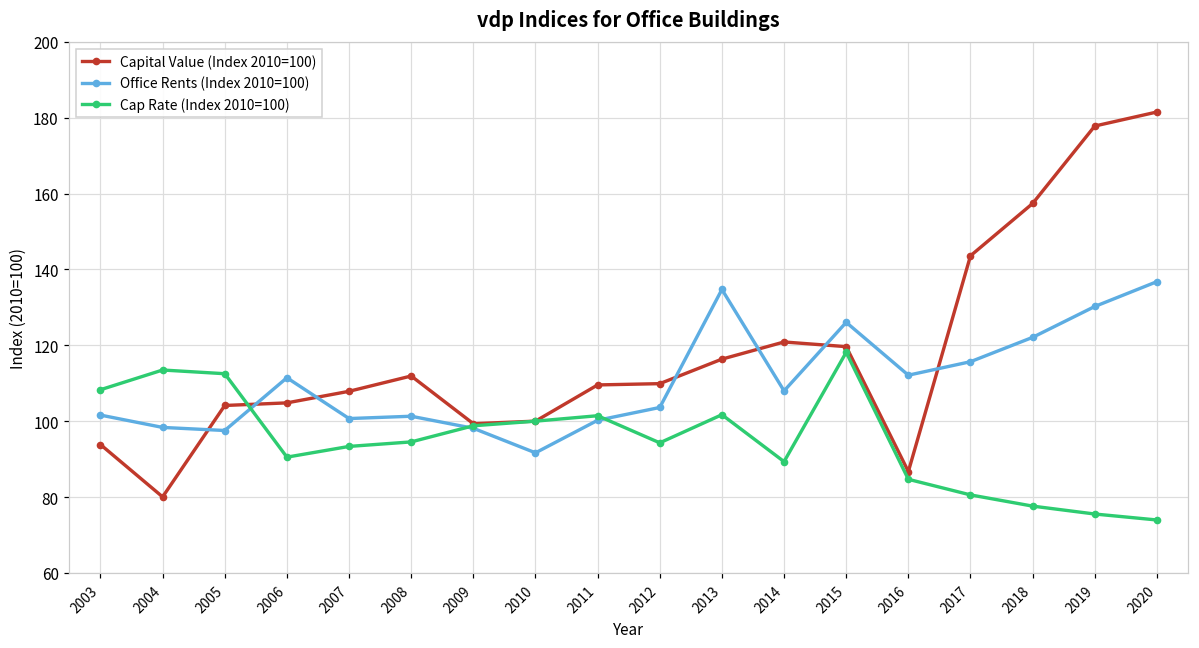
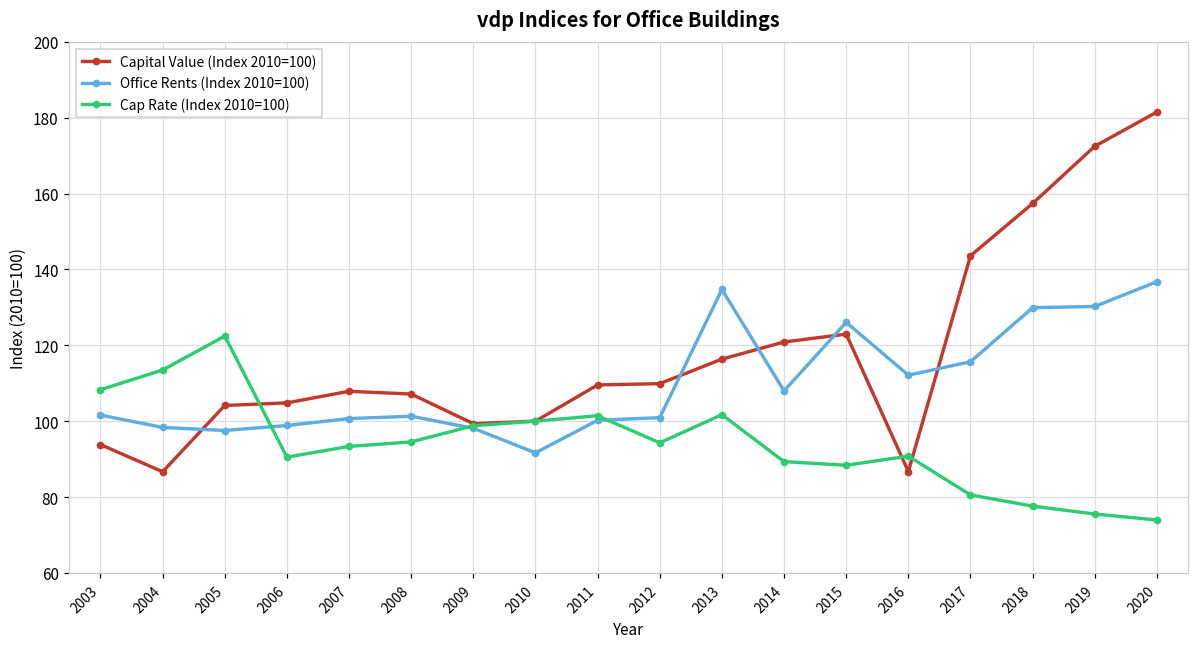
Capital Value (Index 2010=100), 2004: 80 -> 87
Cap Rate (Index 2010=100), 2005: 113 -> 122
Office Rents (Index 2010=100), 2006: 111 -> 99
Capital Value (Index 2010=100), 2008: 112 -> 107
Office Rents (Index 2010=100), 2012: 104 -> 101
Capital Value (Index 2010=100), 2015: 120 -> 123
Cap Rate (Index 2010=100), 2015: 118 -> 88
Cap Rate (Index 2010=100), 2016: 85 -> 91
Office Rents (Index 2010=100), 2018: 122 -> 130
Capital Value (Index 2010=100), 2019: 178 -> 172
